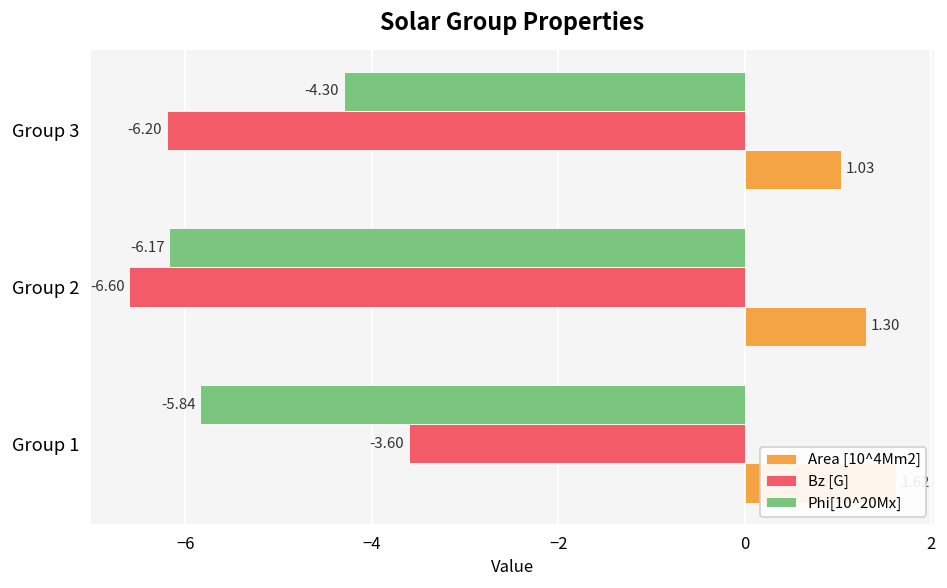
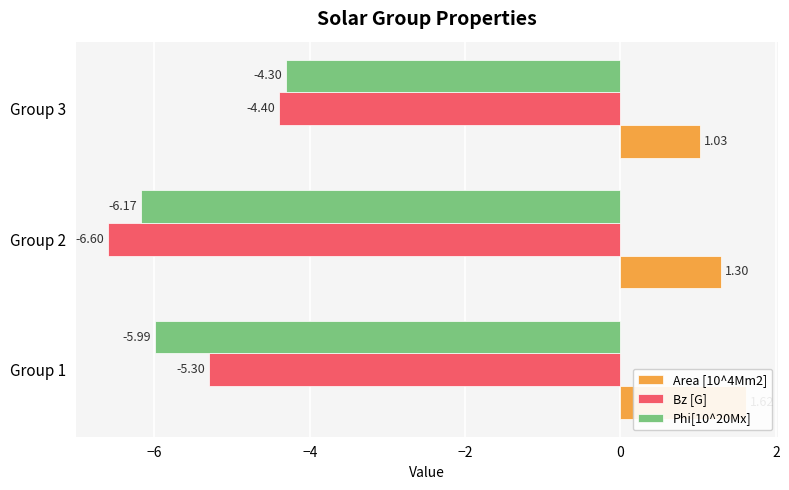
Bz [G], Group 3: -6.20 -> -4.40
Phi[10^20Mx], Group 1: -5.84 -> -5.99
Bz [G], Group 1: -3.60 -> -5.30
